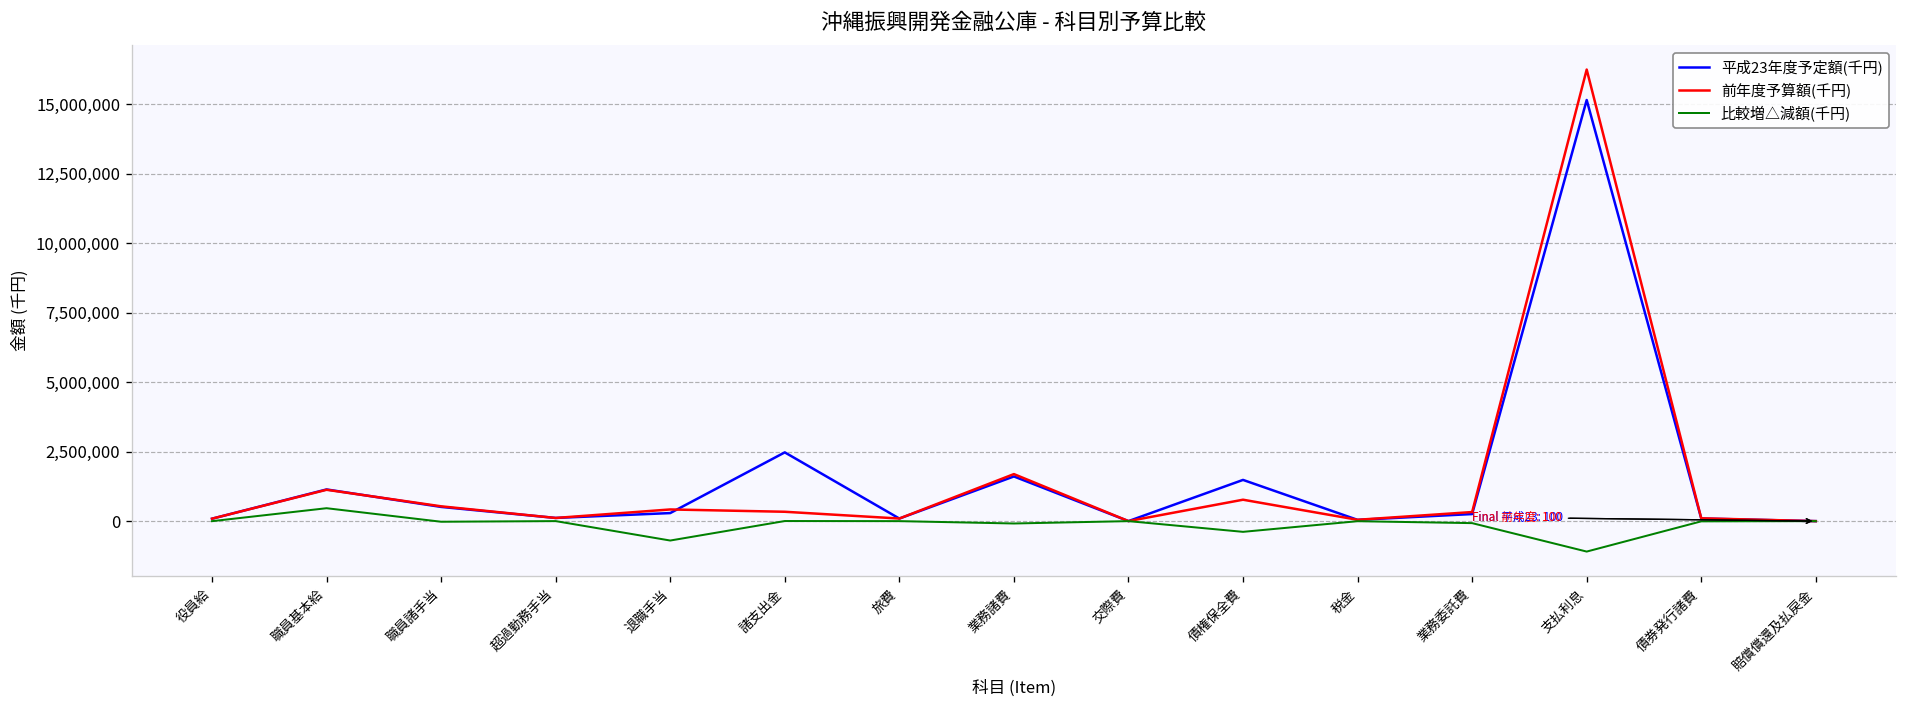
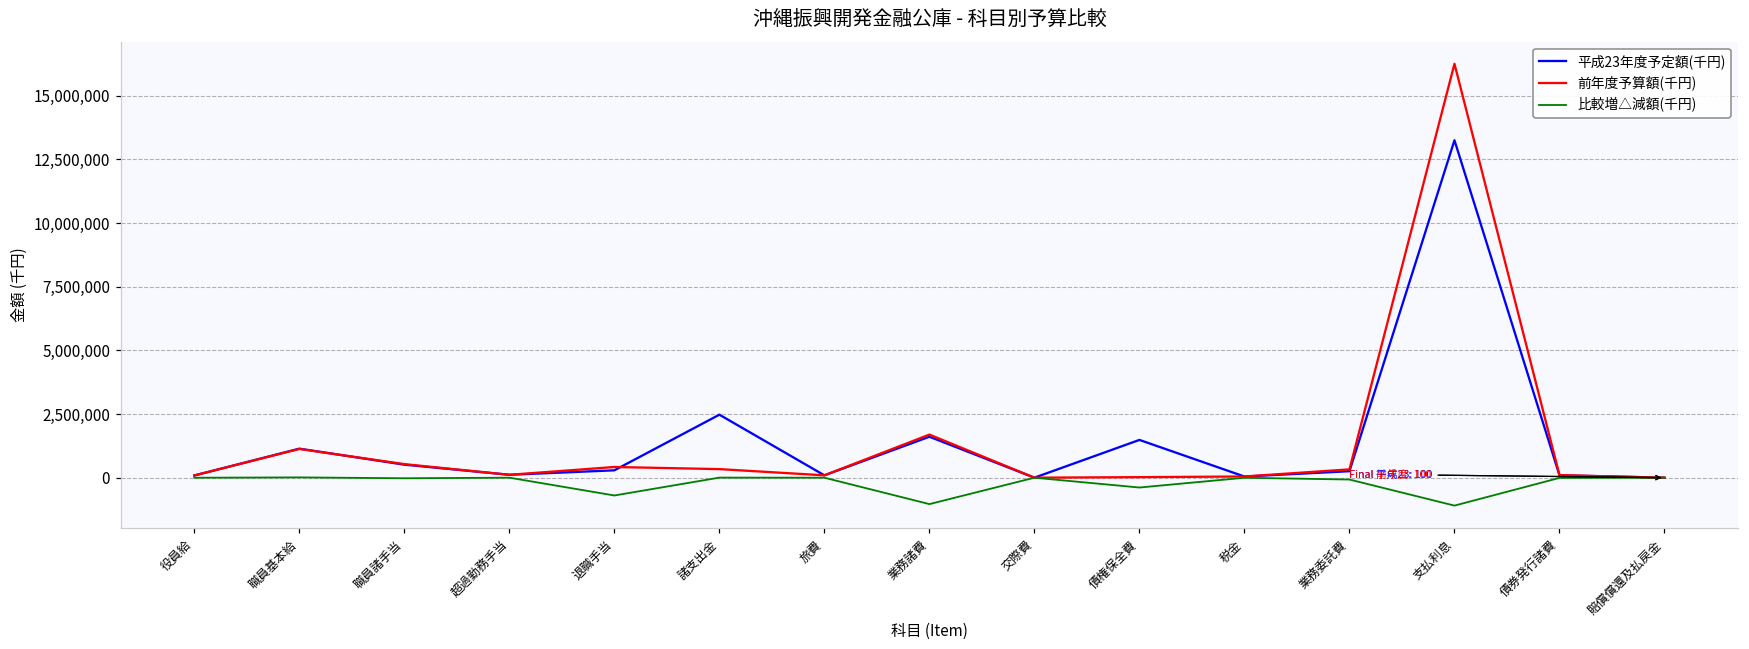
比較増△減額(千円), 職員基本給: 500,000 -> 0
比較増△減額(千円), 業務諸費: -100,000 -> -1,000,000
前年度予算額(千円), 債権保全費: 800,000 -> 0
平成23年度予定額(千円), 支払利息: 15,200,000 -> 13,300,000
